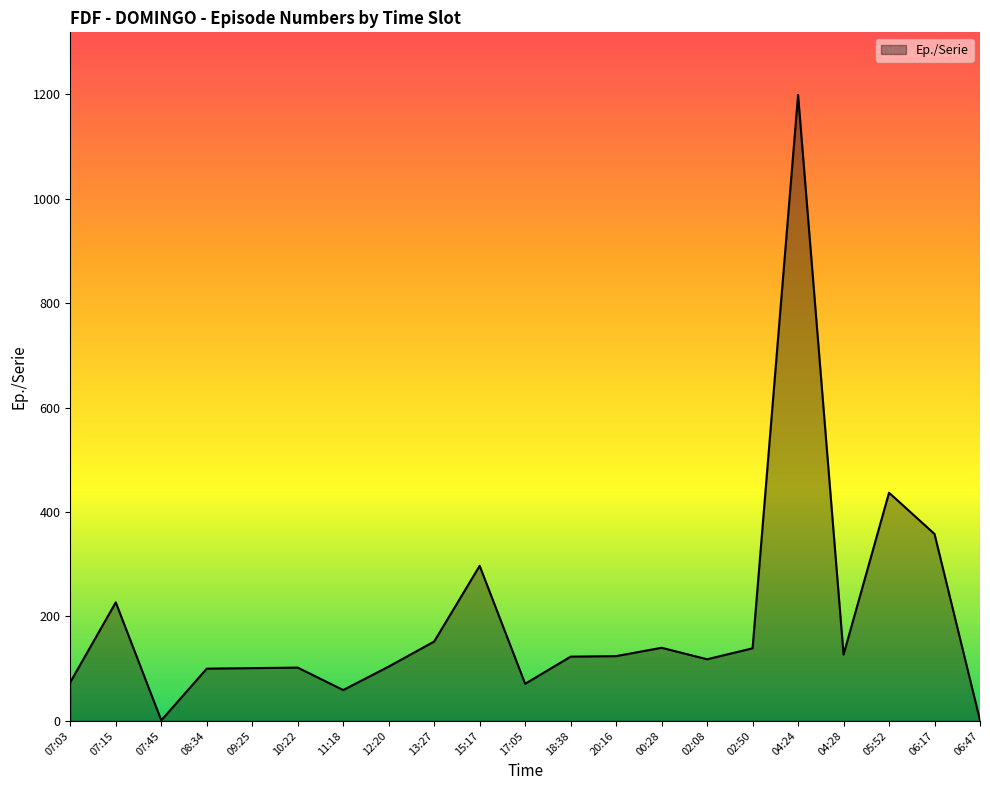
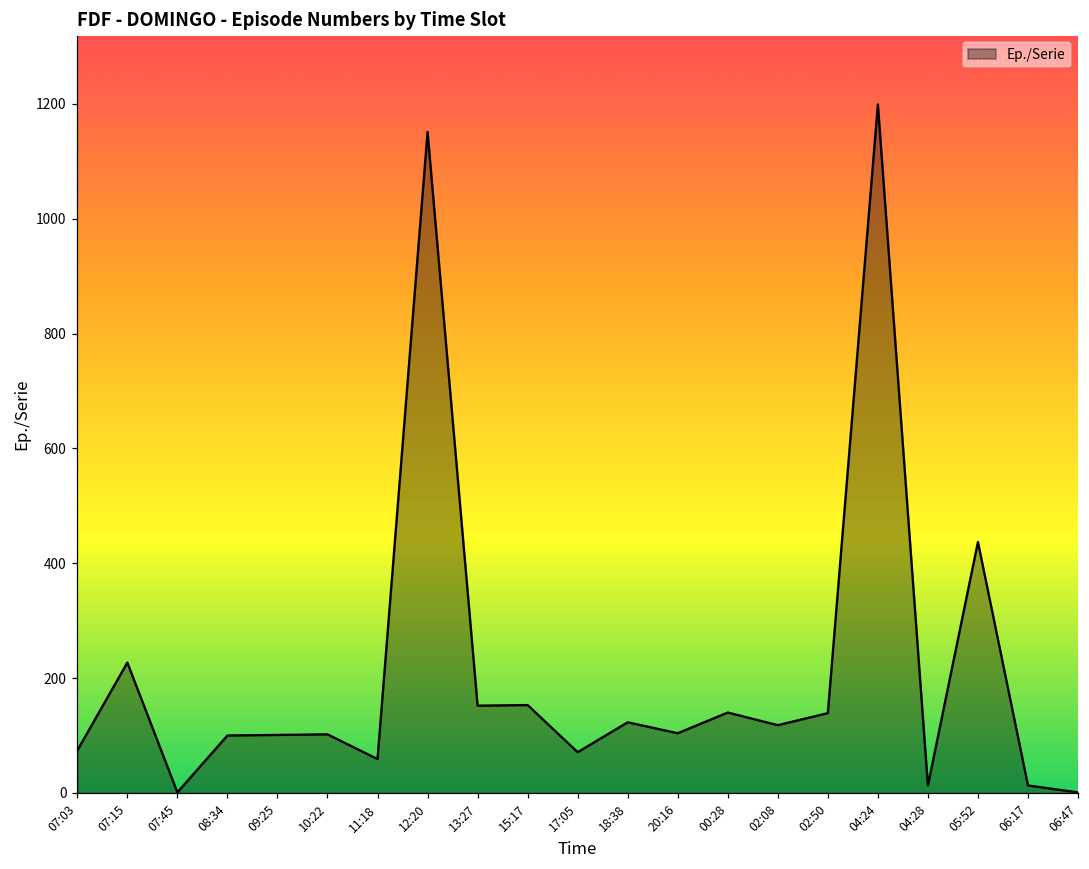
12:20: 100 -> 1150
15:17: 300 -> 150
20:16: 120 -> 100
04:28: 130 -> 10
06:17: 360 -> 10
